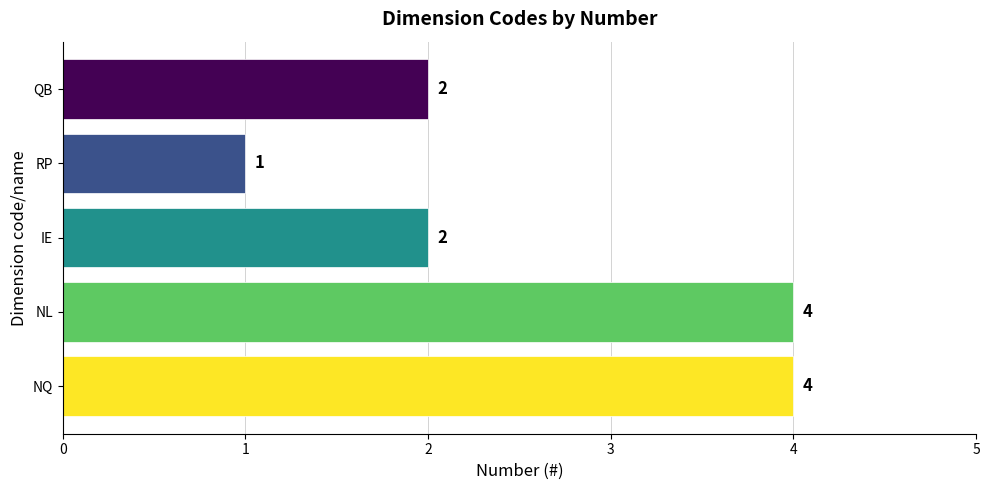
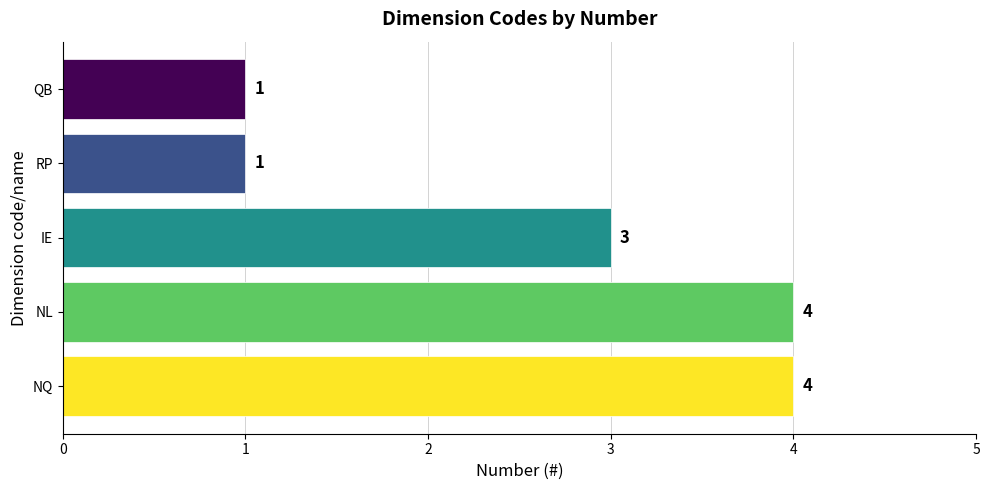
QB: 2 -> 1
IE: 2 -> 3
